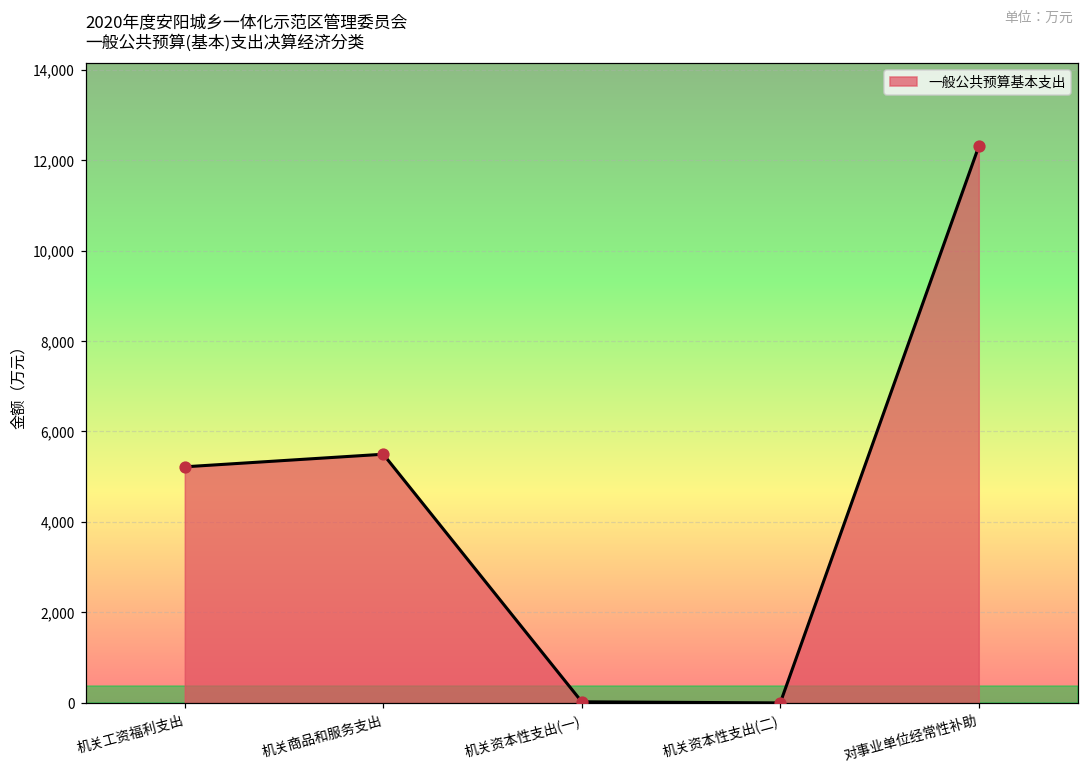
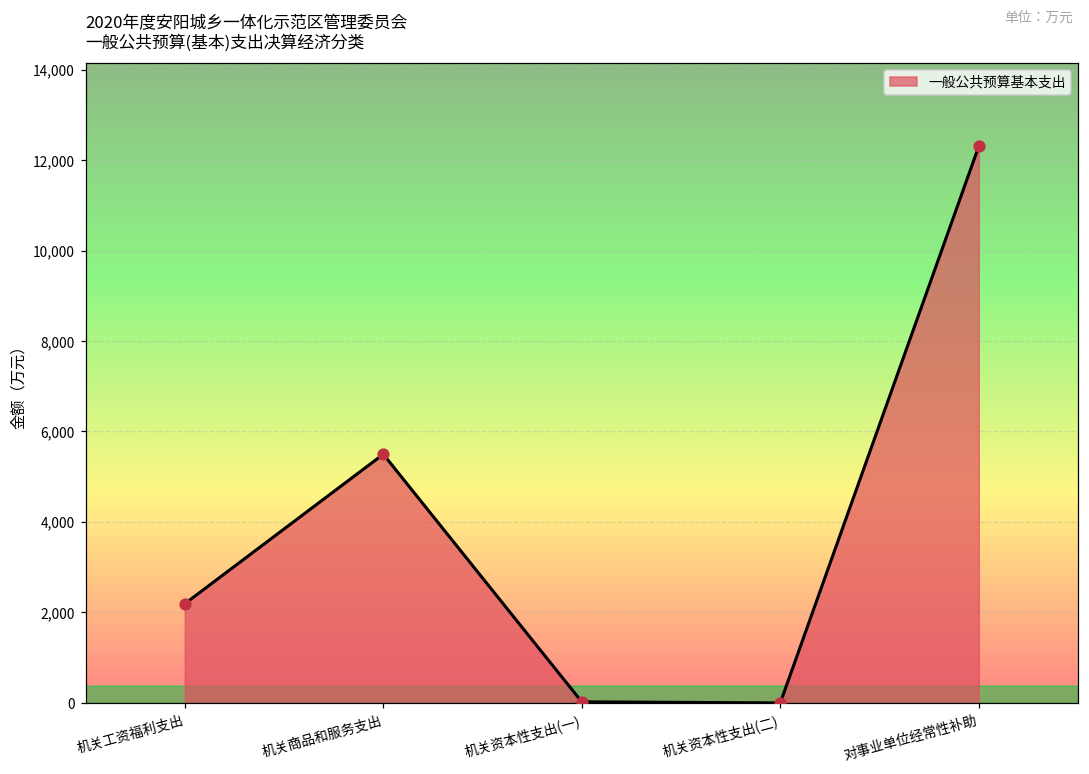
机关工资福利支出: 5,200 -> 2,200
